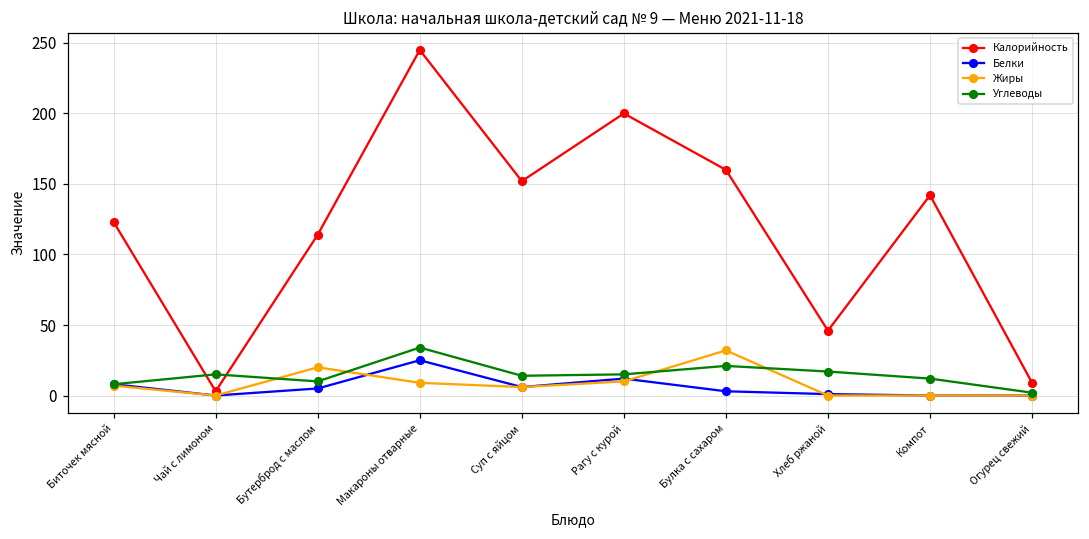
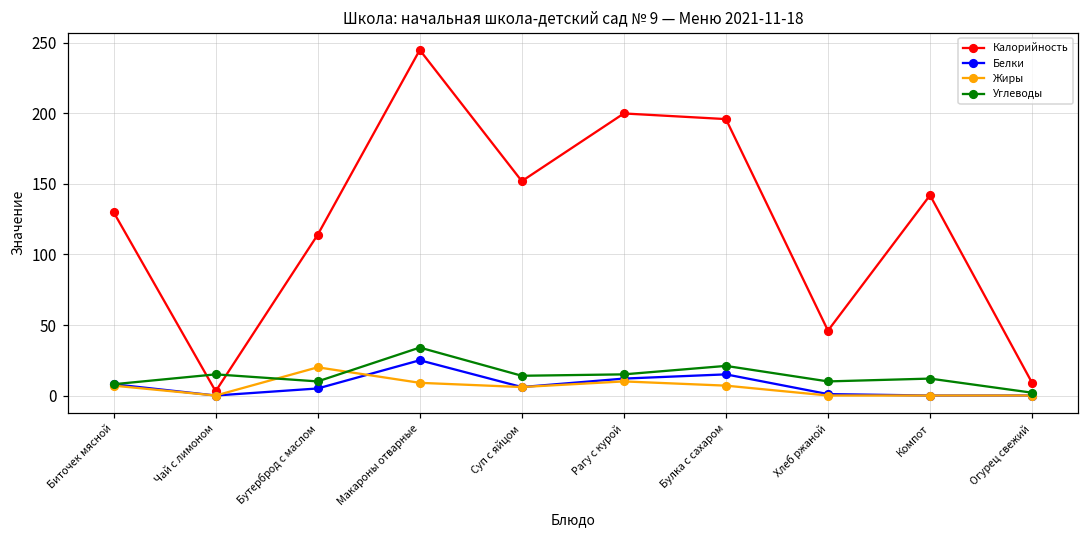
Калорийность, Биточек мясной: 123 -> 130
Калорийность, Булка с сахаром: 160 -> 196
Белки, Булка с сахаром: 3 -> 15
Жиры, Булка с сахаром: 32 -> 7
Углеводы, Хлеб ржаной: 17 -> 10
